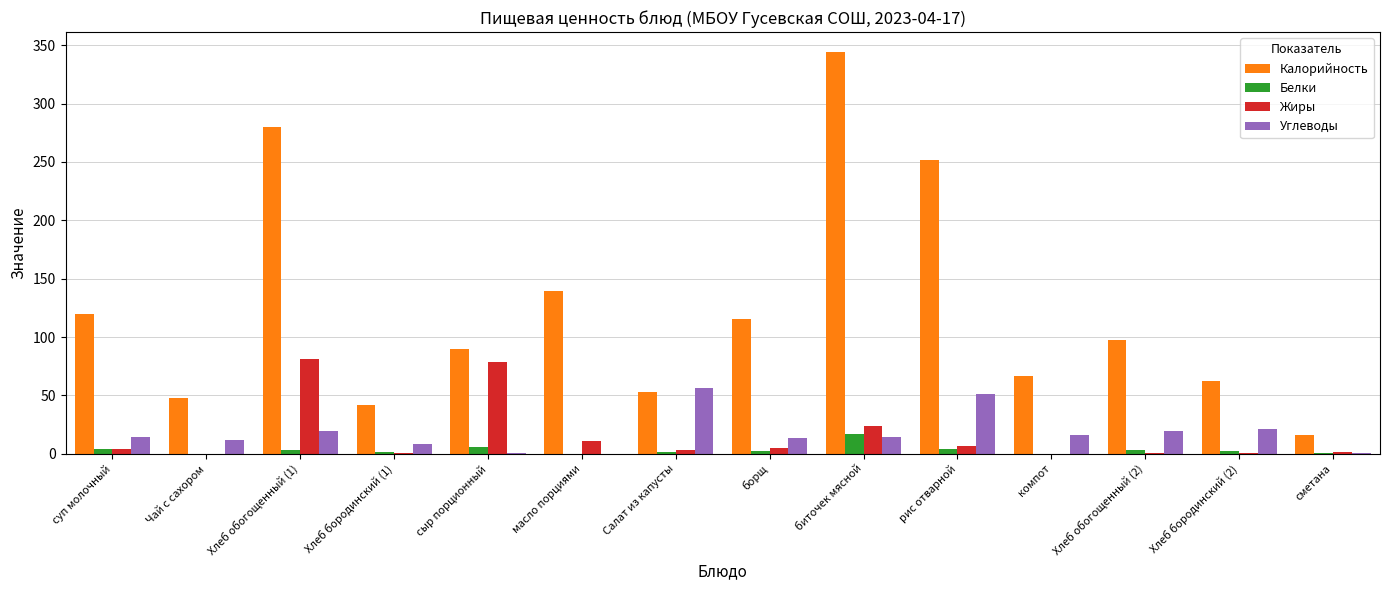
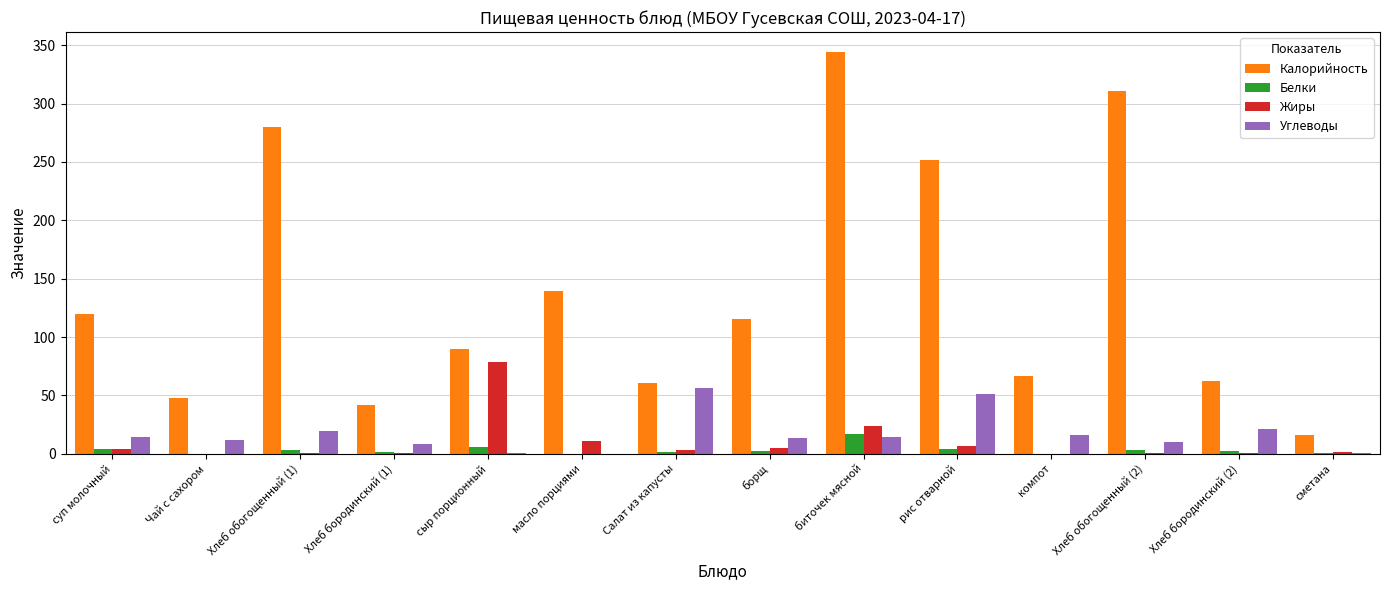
Жиры, Хлеб обогощенный (1): 81 -> 1
Калорийность, Салат из капусты: 53 -> 60
Калорийность, Хлеб обогощенный (2): 97 -> 311
Углеводы, Хлеб обогощенный (2): 20 -> 10
